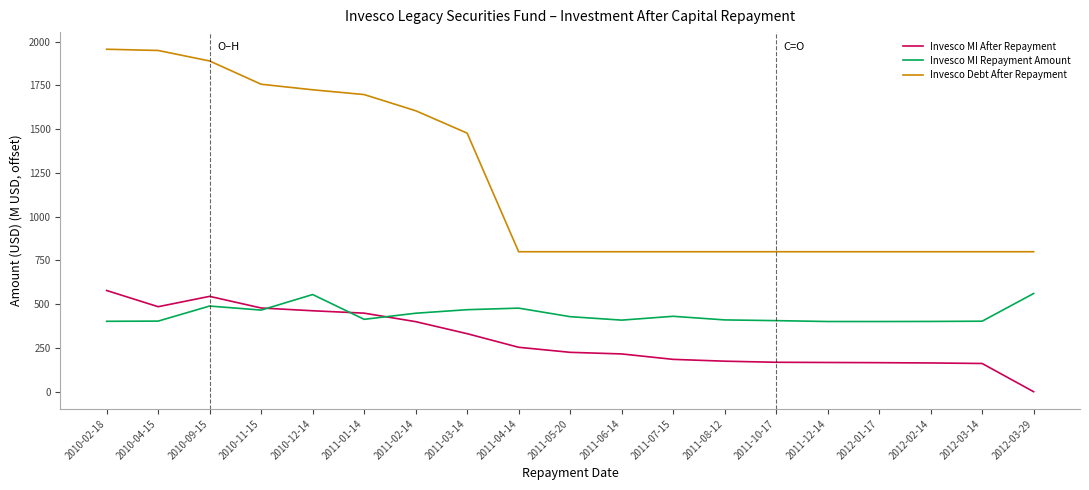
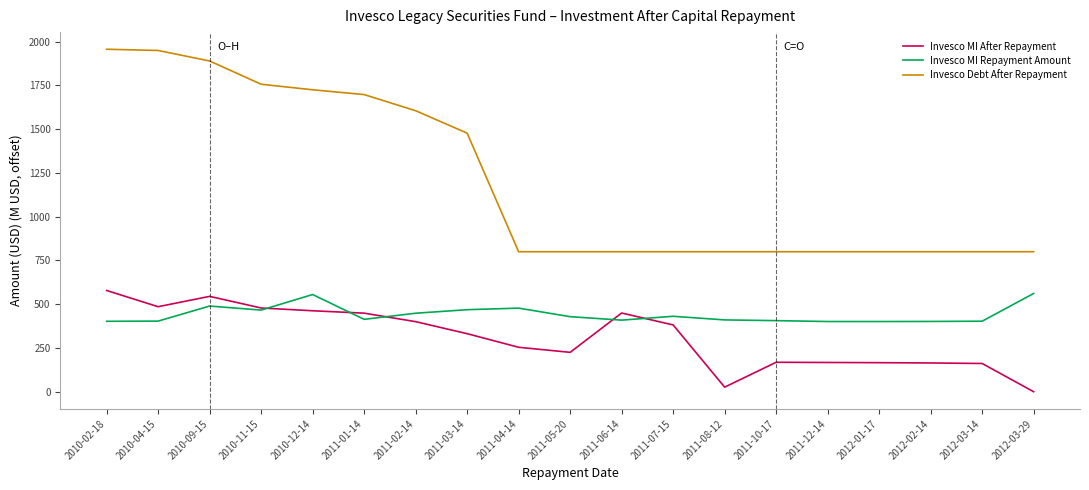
Invesco MI After Repayment, 2011-06-14: 220 -> 450
Invesco MI After Repayment, 2011-07-15: 180 -> 380
Invesco MI After Repayment, 2011-08-12: 170 -> 30
